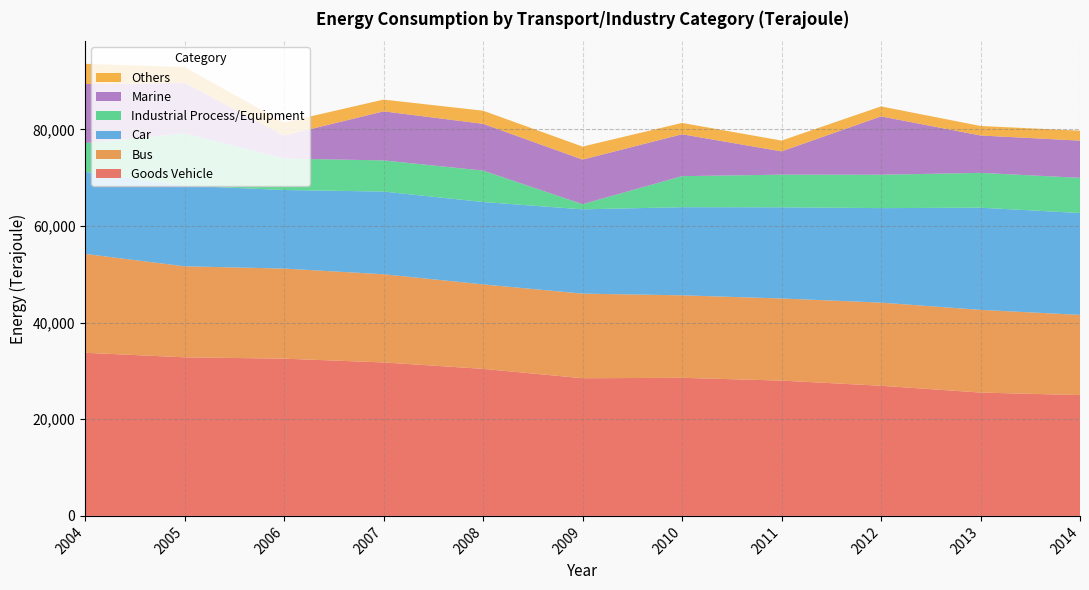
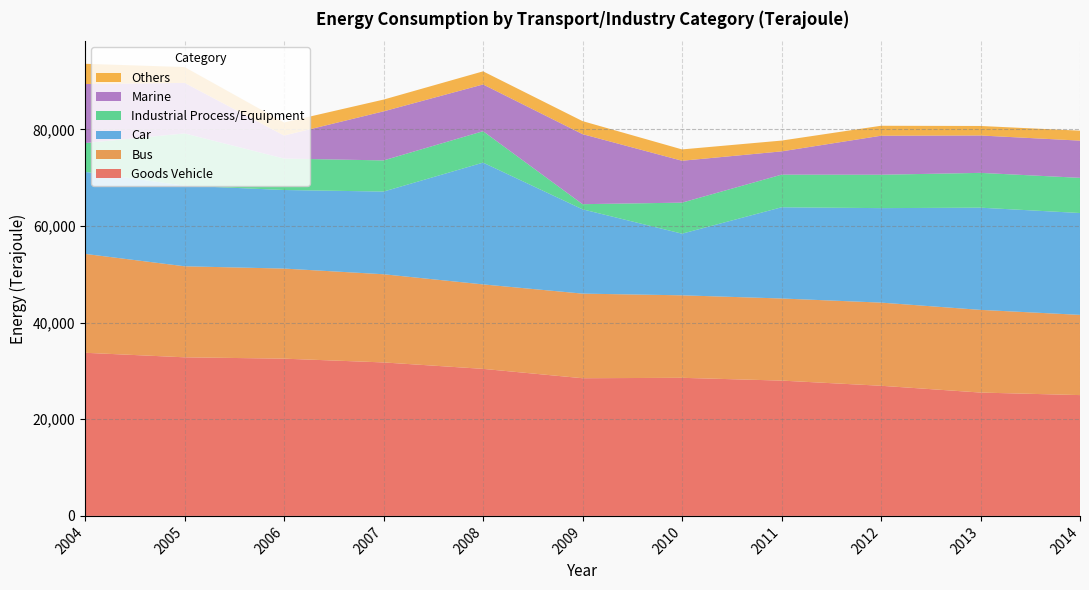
Car, 2008: 17,000 -> 25,000
Marine, 2009: 9,000 -> 14,000
Car, 2010: 18,000 -> 13,000
Marine, 2012: 12,000 -> 8,000
